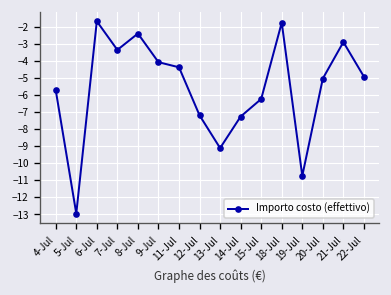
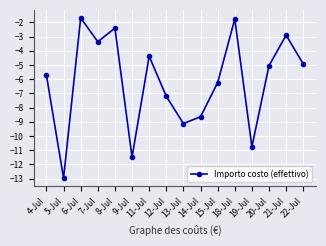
9-Jul: -4.1 -> -11.5
14-Jul: -7.3 -> -8.6
